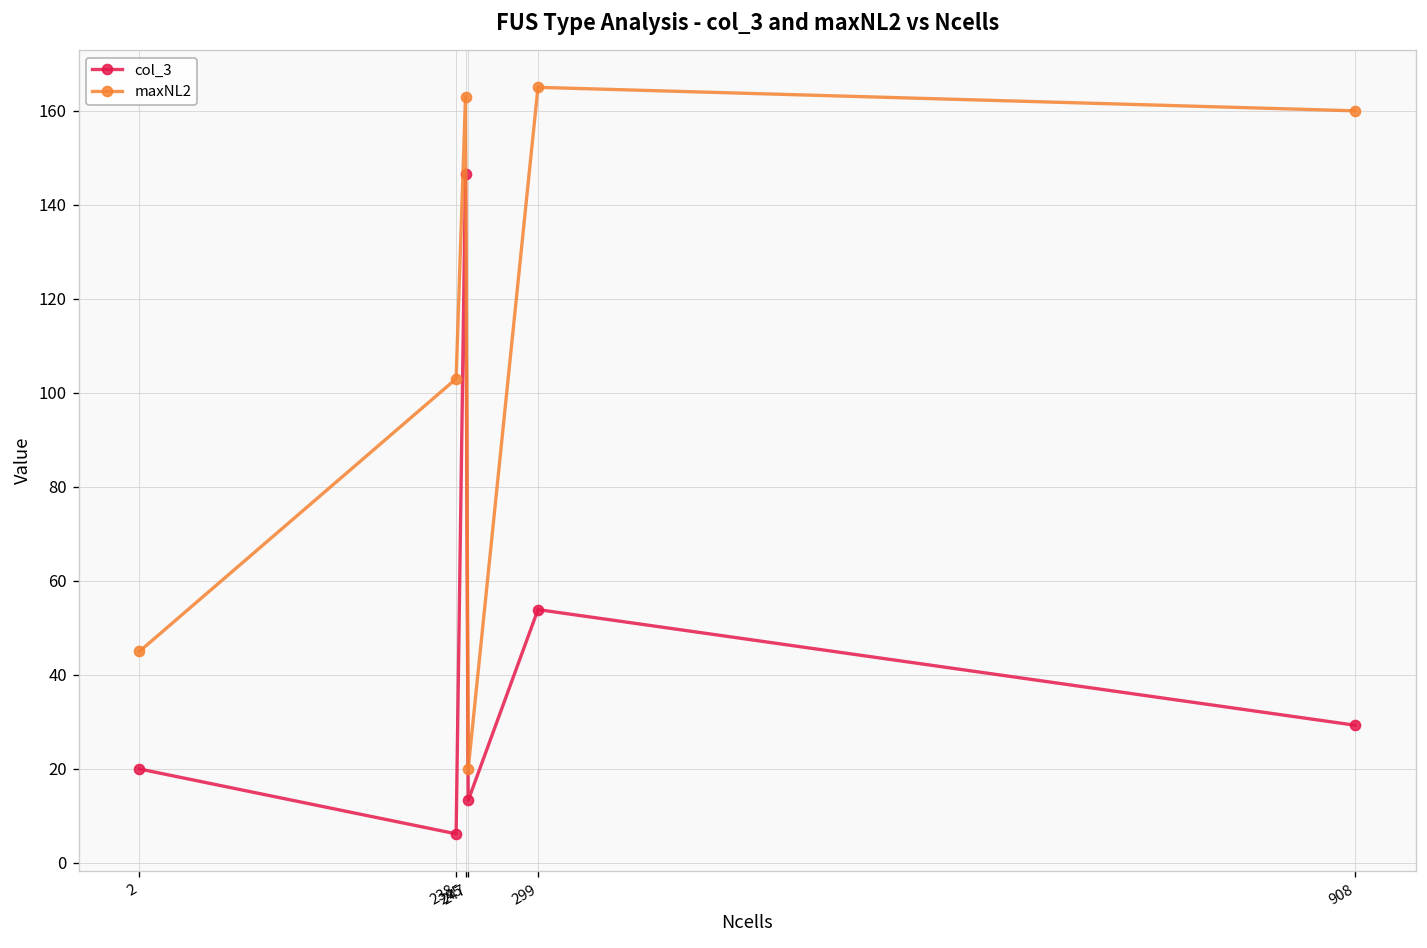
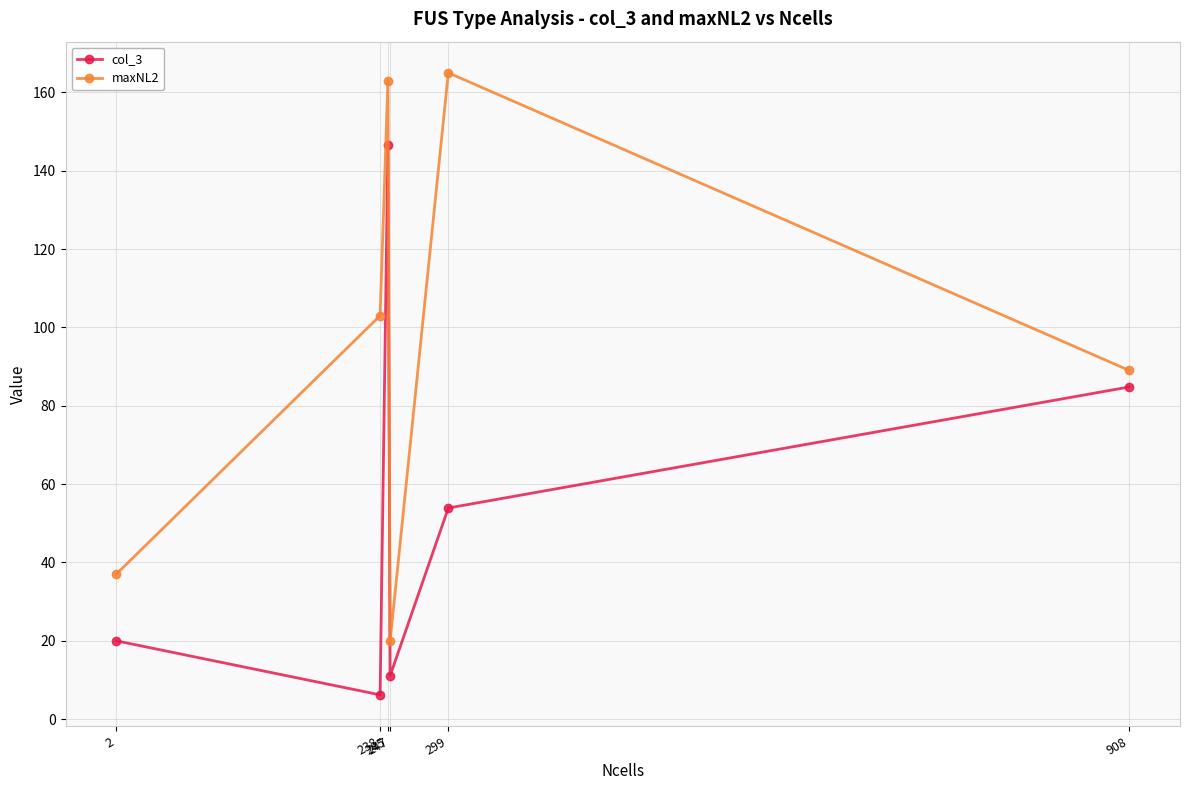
maxNL2, 2: 45 -> 37
col_3, 247: 13 -> 11
col_3, 908: 29 -> 85
maxNL2, 908: 160 -> 89
